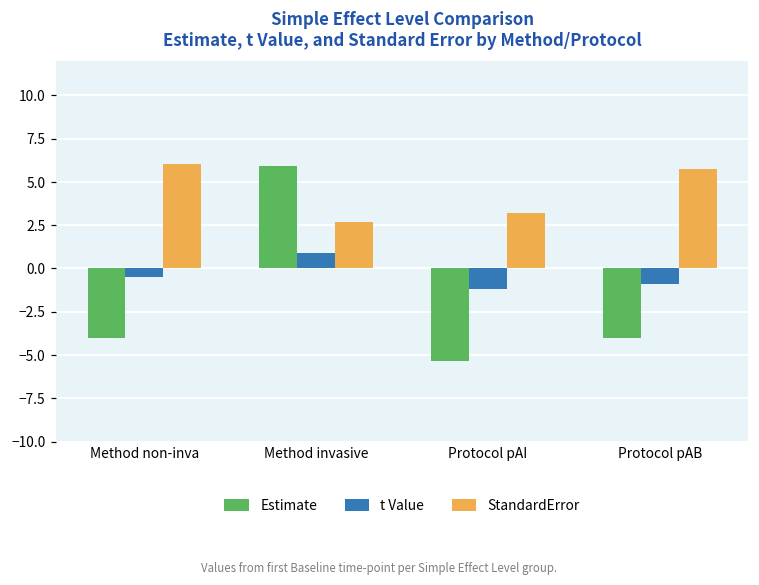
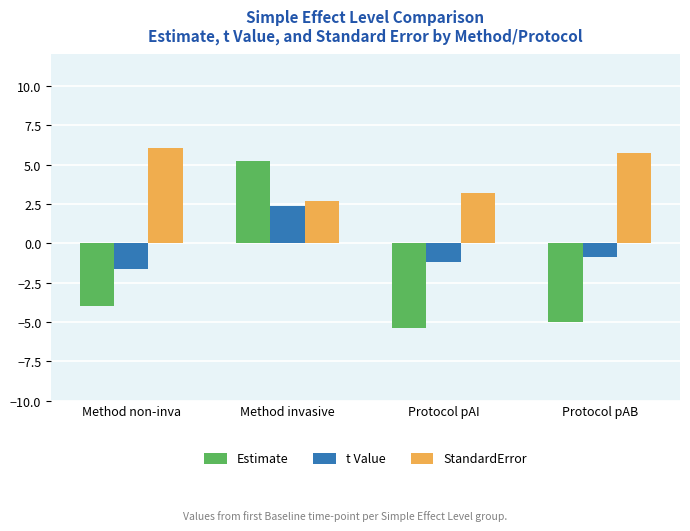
t Value, Method non-inva: -0.5 -> -1.7
Estimate, Method invasive: 5.9 -> 5.3
t Value, Method invasive: 0.9 -> 2.4
Estimate, Protocol pAB: -4 -> -5
